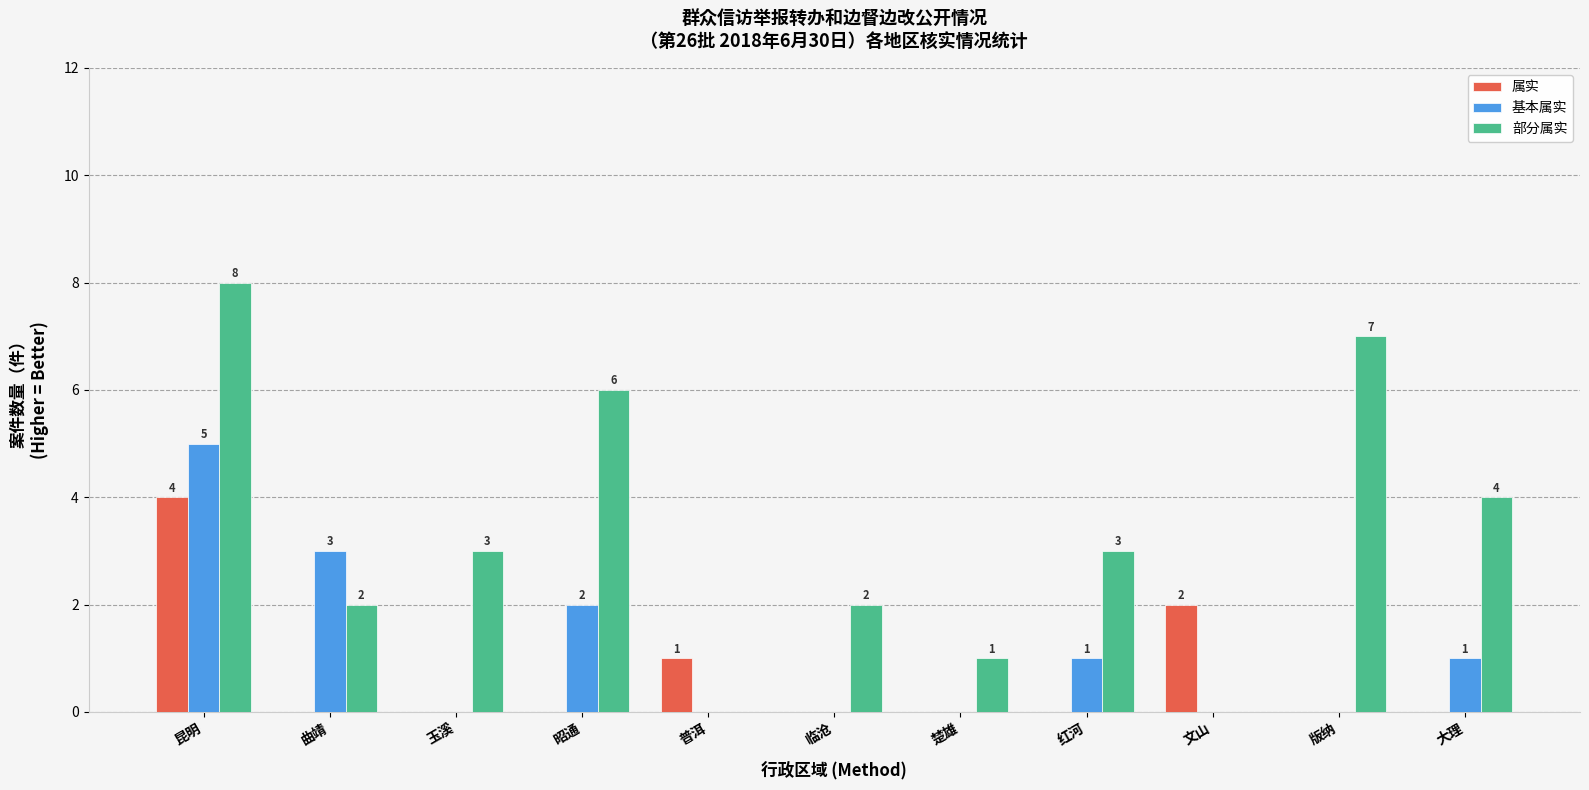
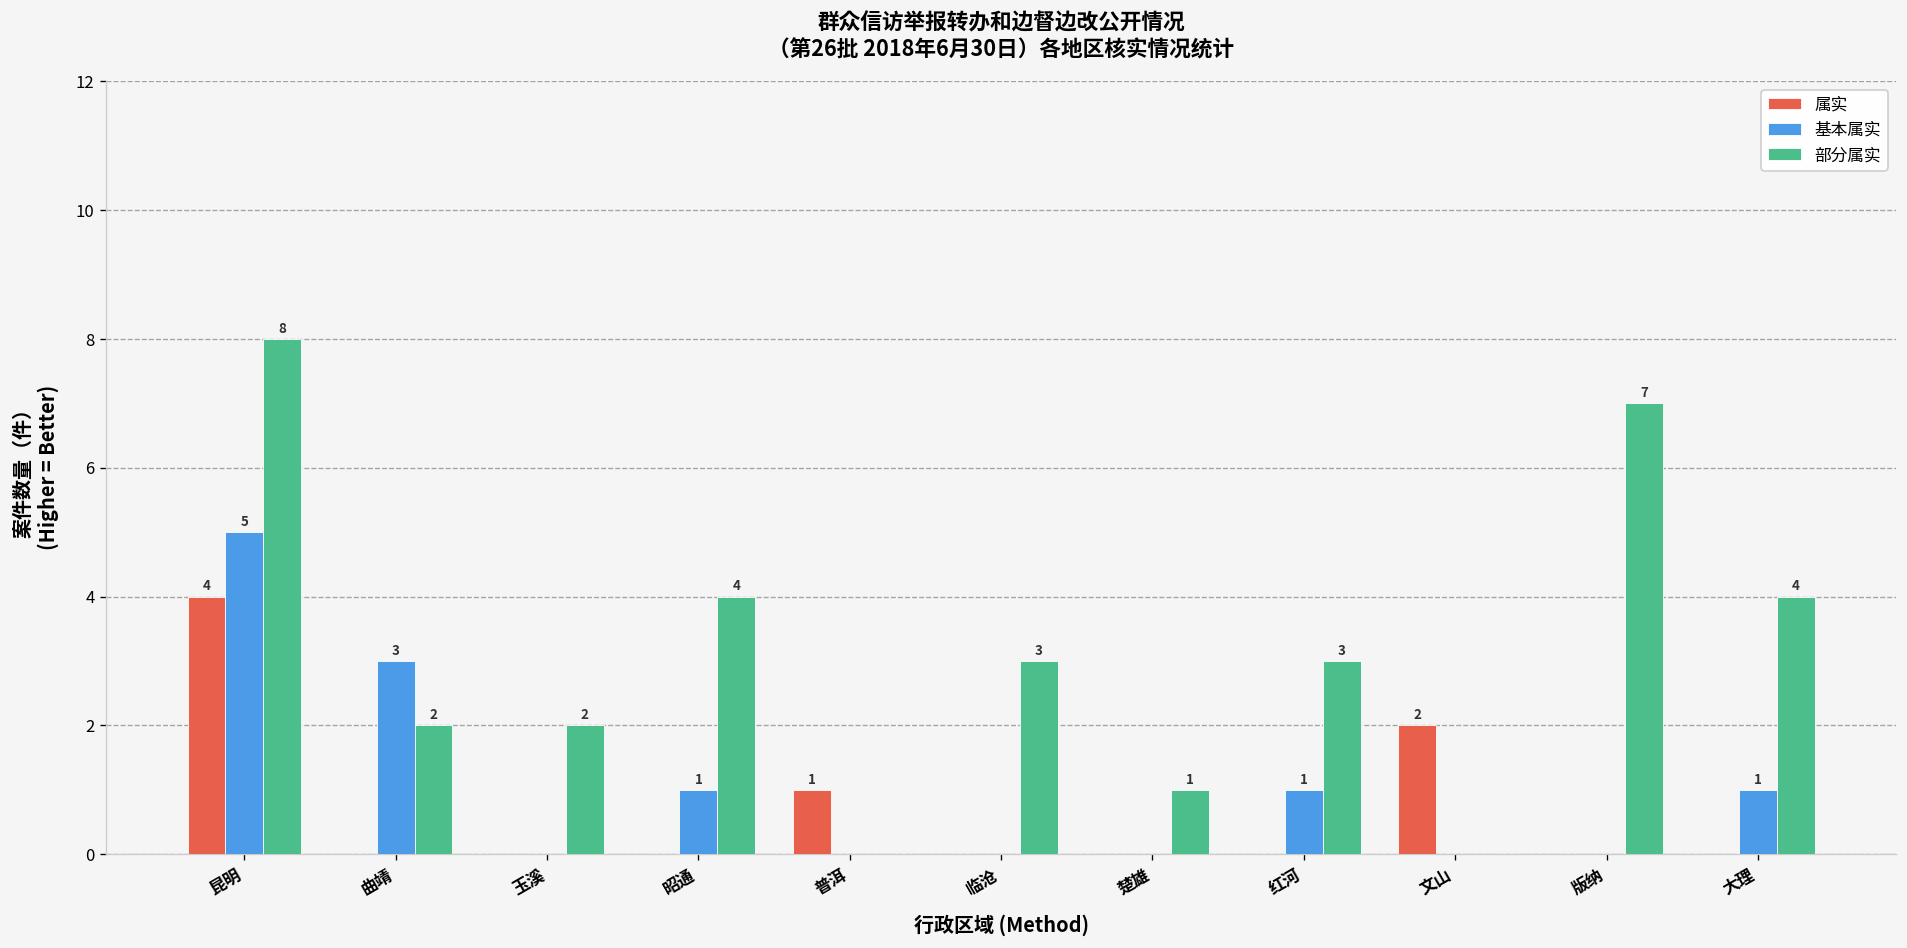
部分属实, 玉溪: 3 -> 2
基本属实, 昭通: 2 -> 1
部分属实, 昭通: 6 -> 4
部分属实, 临沧: 2 -> 3
